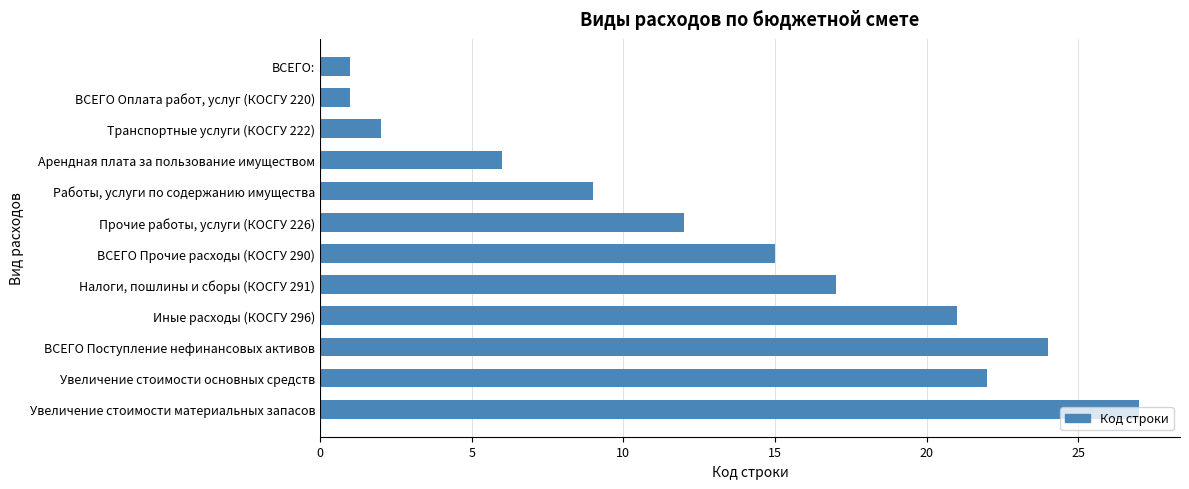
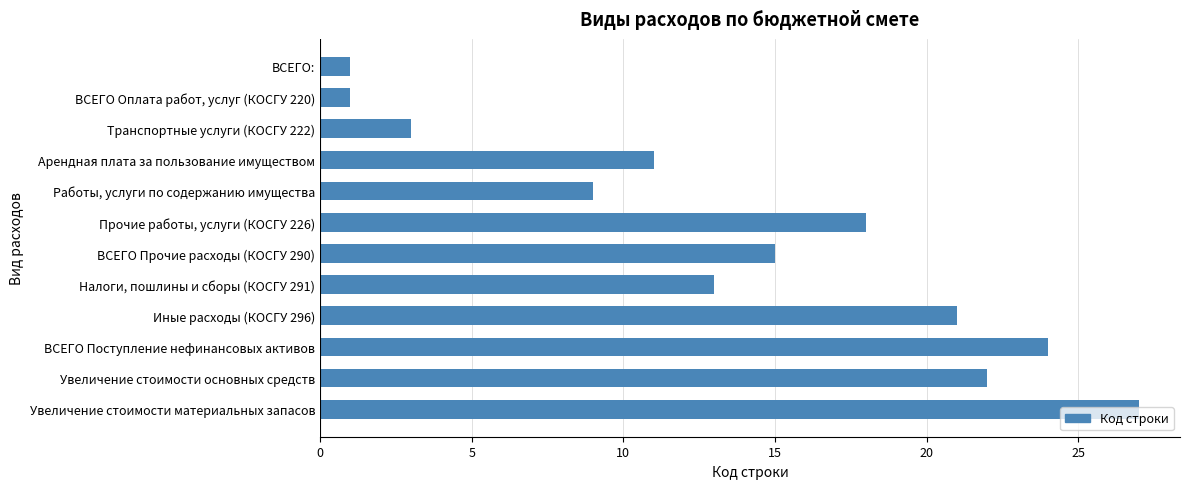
Транспортные услуги (КОСГУ 222): 2 -> 3
Арендная плата за пользование имуществом: 6 -> 11
Прочие работы, услуги (КОСГУ 226): 12 -> 18
Налоги, пошлины и сборы (КОСГУ 291): 17 -> 13
